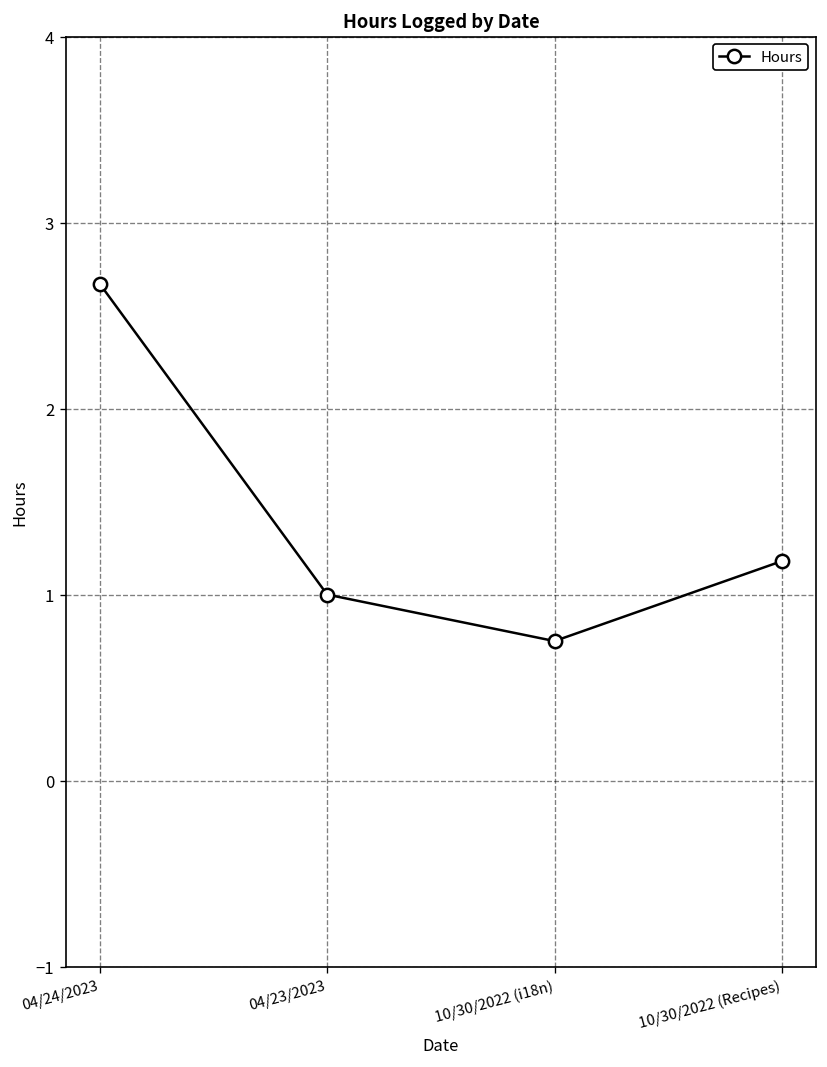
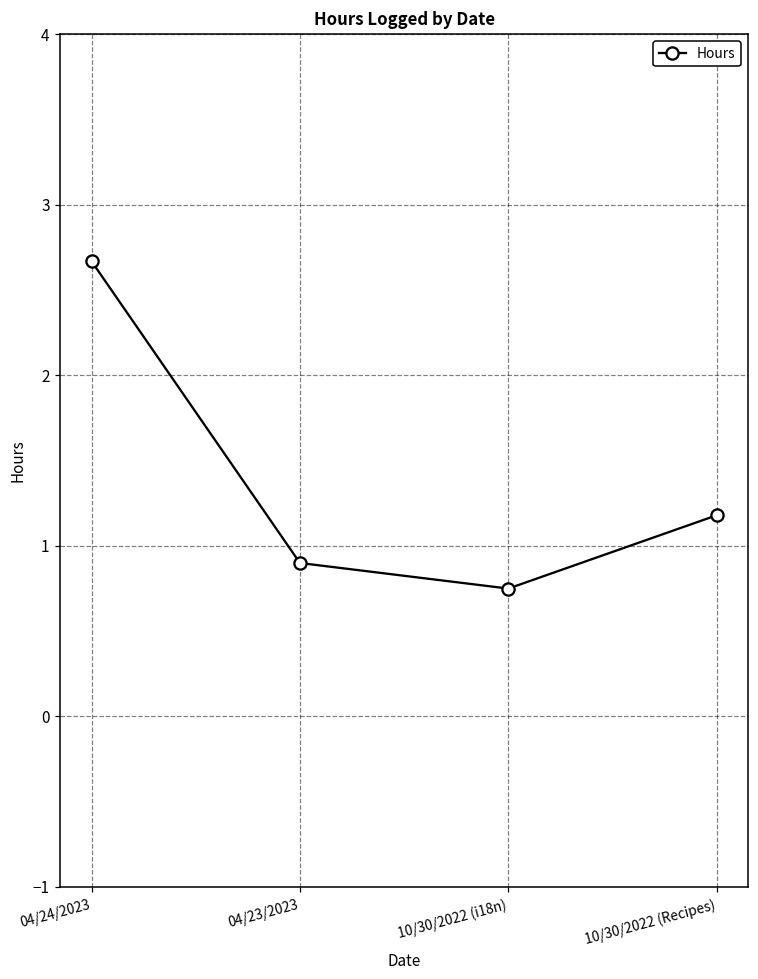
04/23/2023: 1.0 -> 0.9
